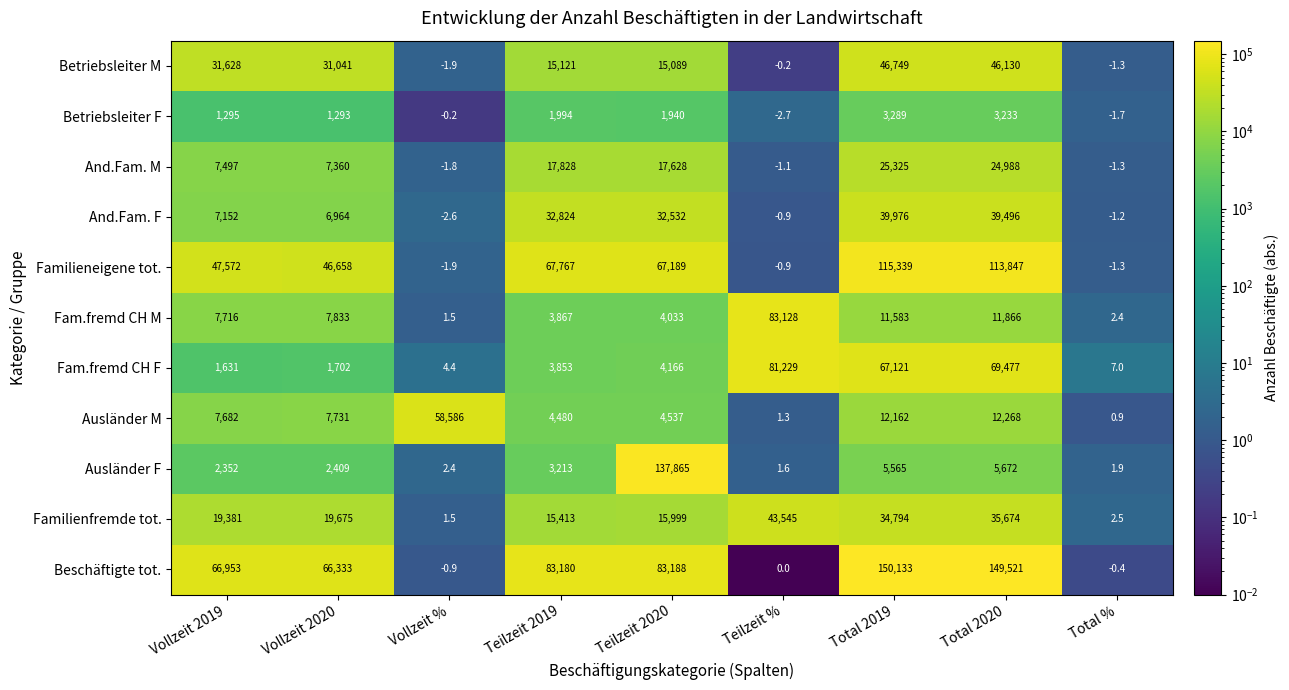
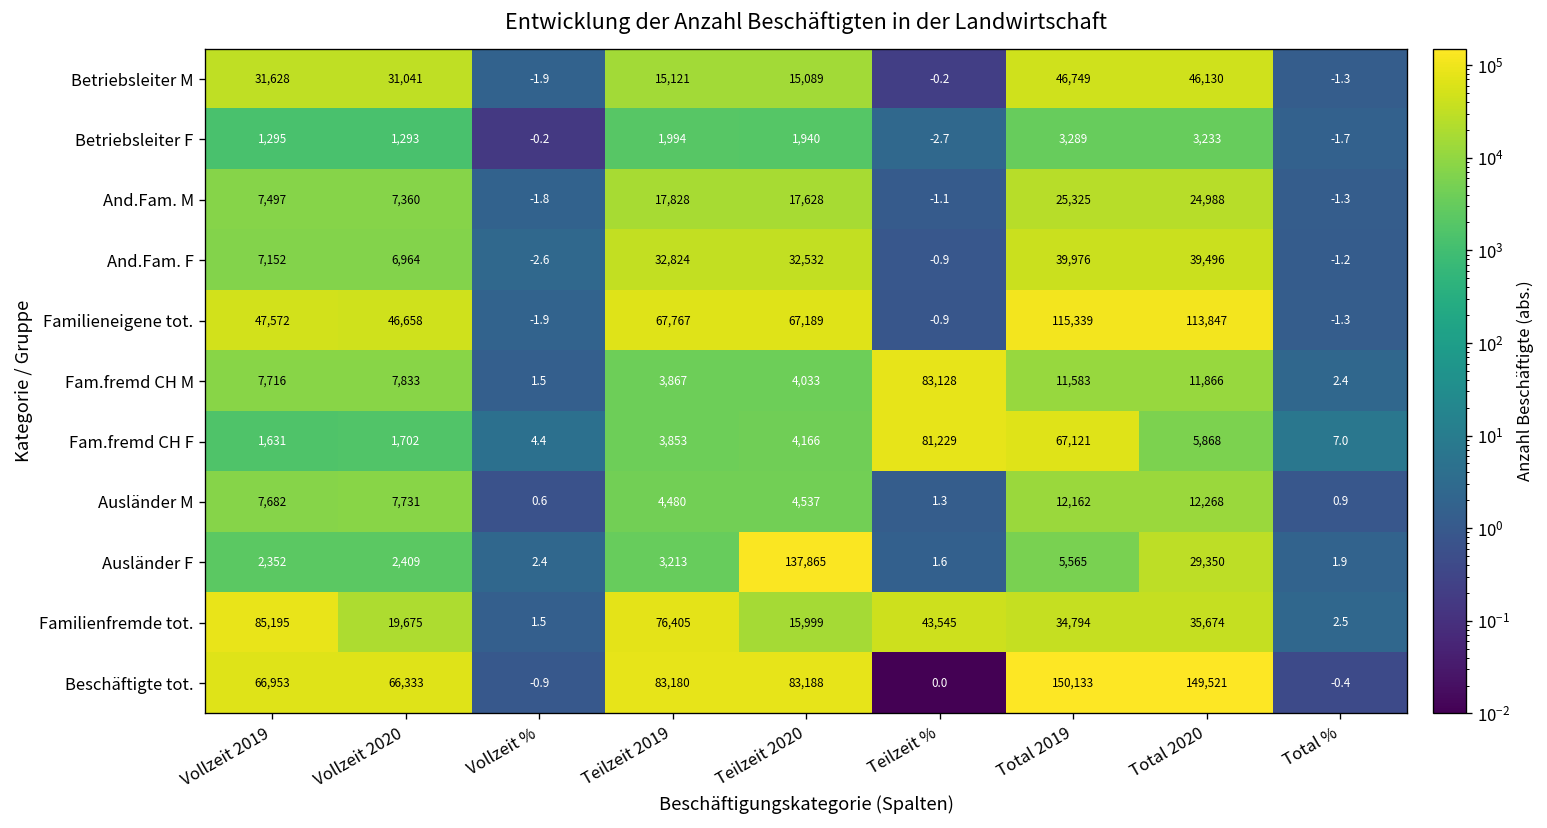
Fam.fremd CH F, Total 2020: 69,477 -> 5,868
Ausländer M, Vollzeit %: 58,586 -> 0.6
Ausländer F, Total 2020: 5,672 -> 29,350
Familienfremde tot., Vollzeit 2019: 19,381 -> 85,195
Familienfremde tot., Teilzeit 2019: 15,413 -> 76,405
